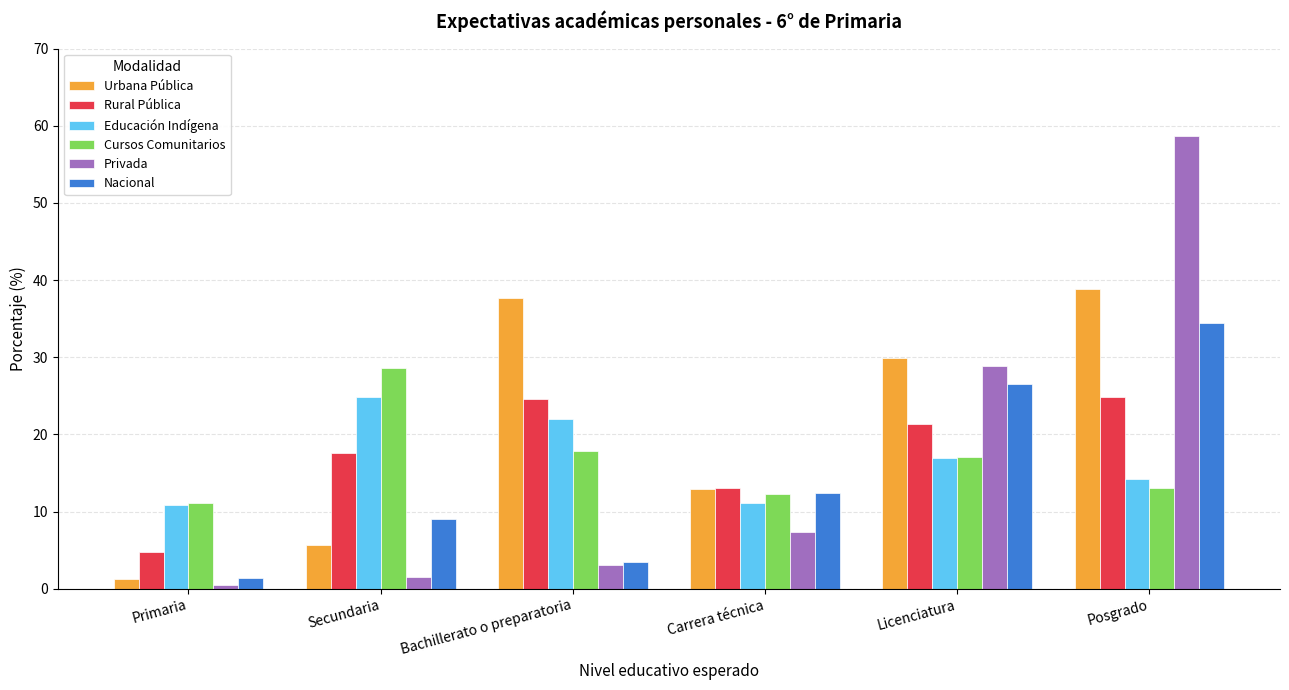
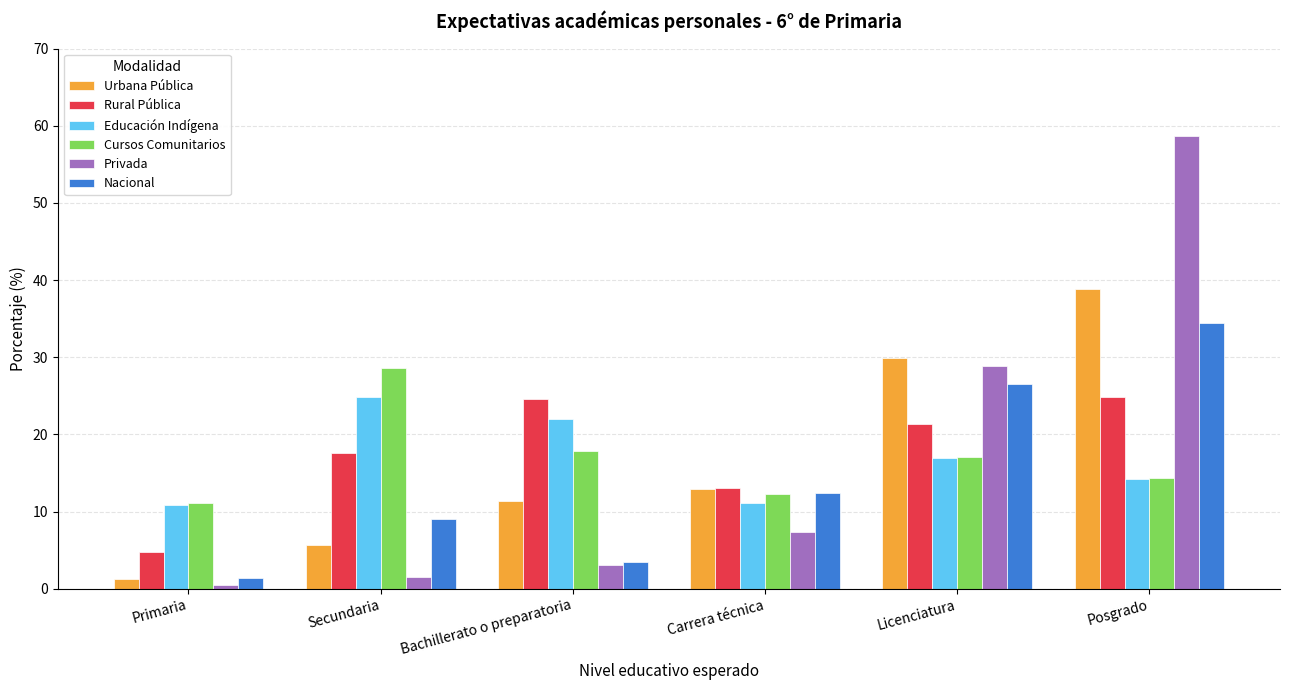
Urbana Pública, Bachillerato o preparatoria: 38 -> 11
Cursos Comunitarios, Posgrado: 13 -> 14
